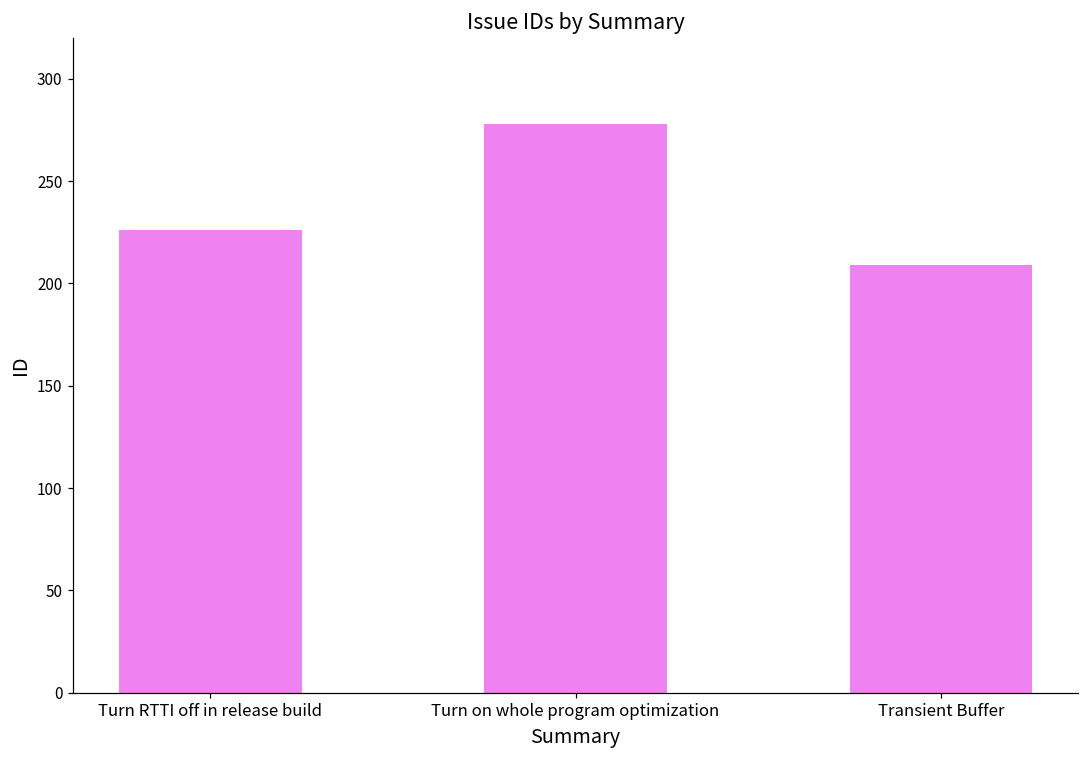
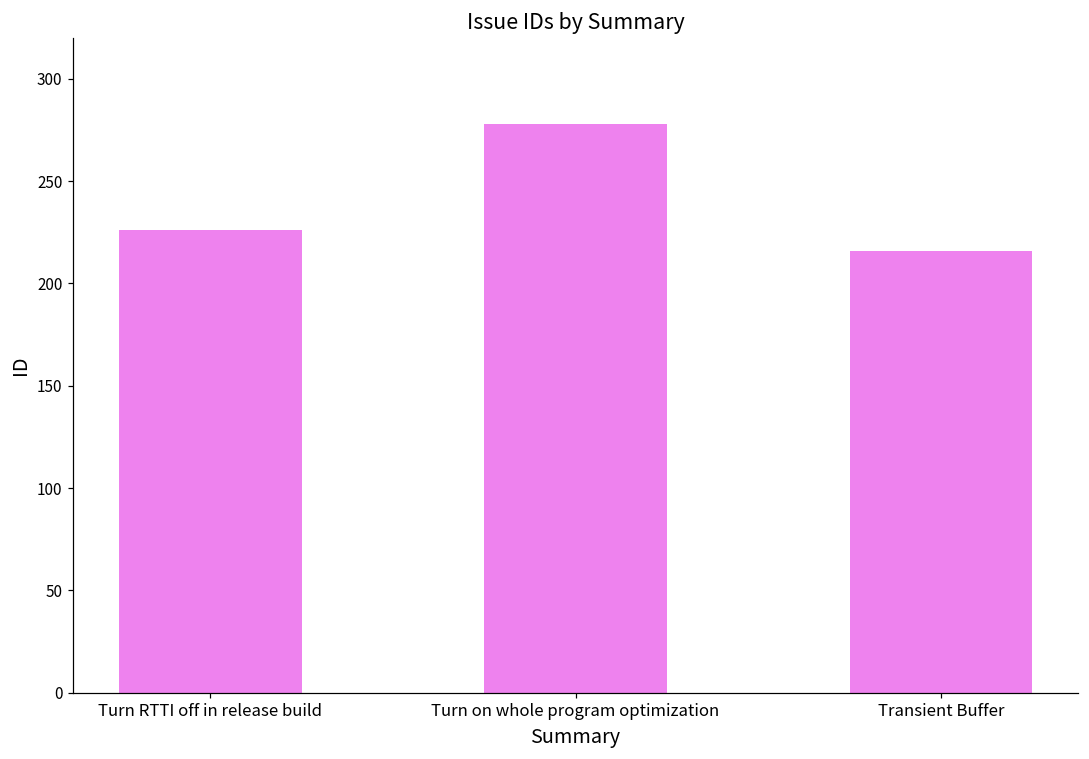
Transient Buffer: 209 -> 216
